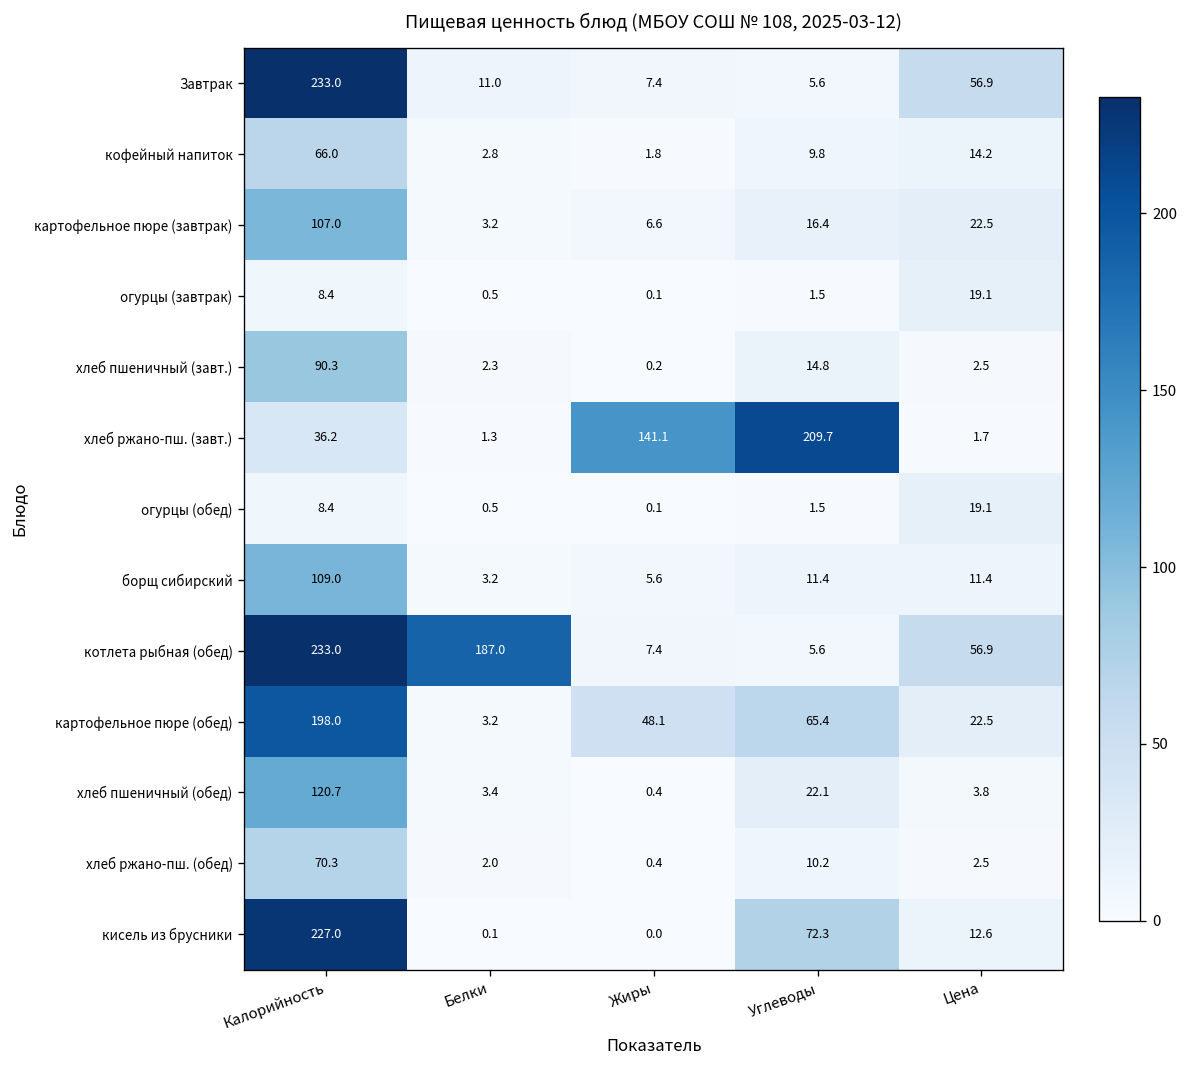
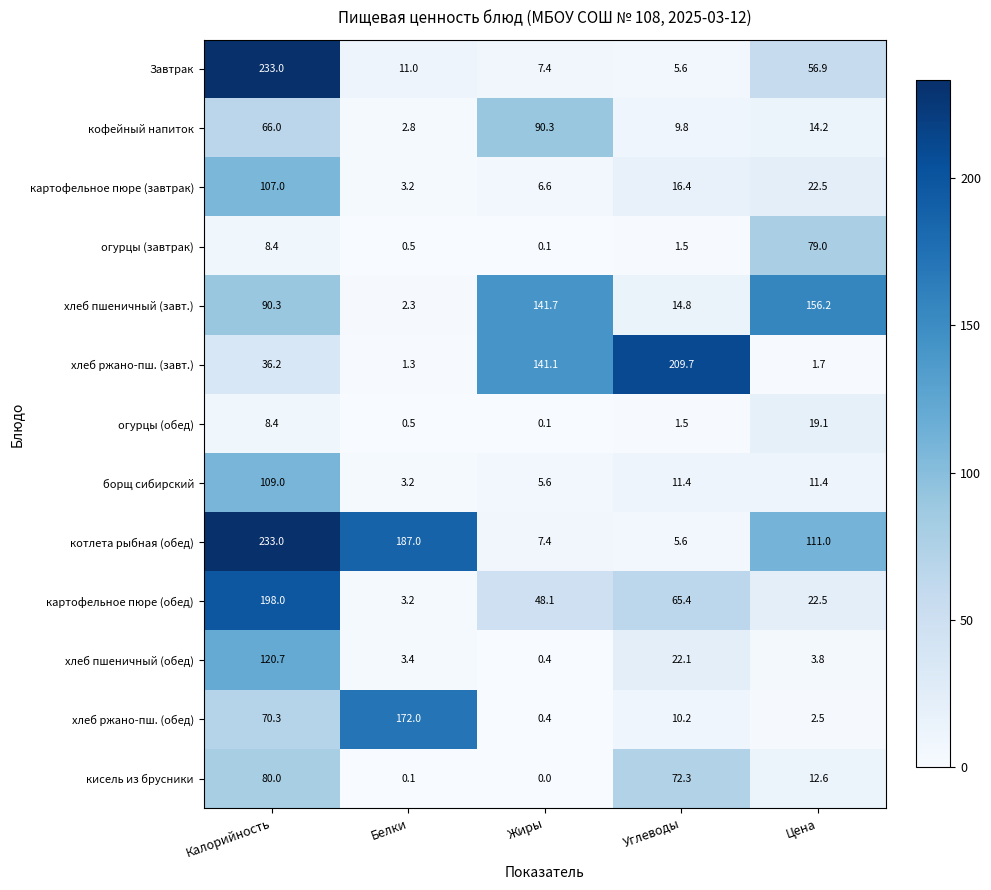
кофейный напиток, Жиры: 1.8 -> 90.3
огурцы (завтрак), Цена: 19.1 -> 79.0
хлеб пшеничный (завт.), Жиры: 0.2 -> 141.7
хлеб пшеничный (завт.), Цена: 2.5 -> 156.2
котлета рыбная (обед), Цена: 56.9 -> 111.0
хлеб ржано-пш. (обед), Белки: 2.0 -> 172.0
кисель из брусники, Калорийность: 227.0 -> 80.0
